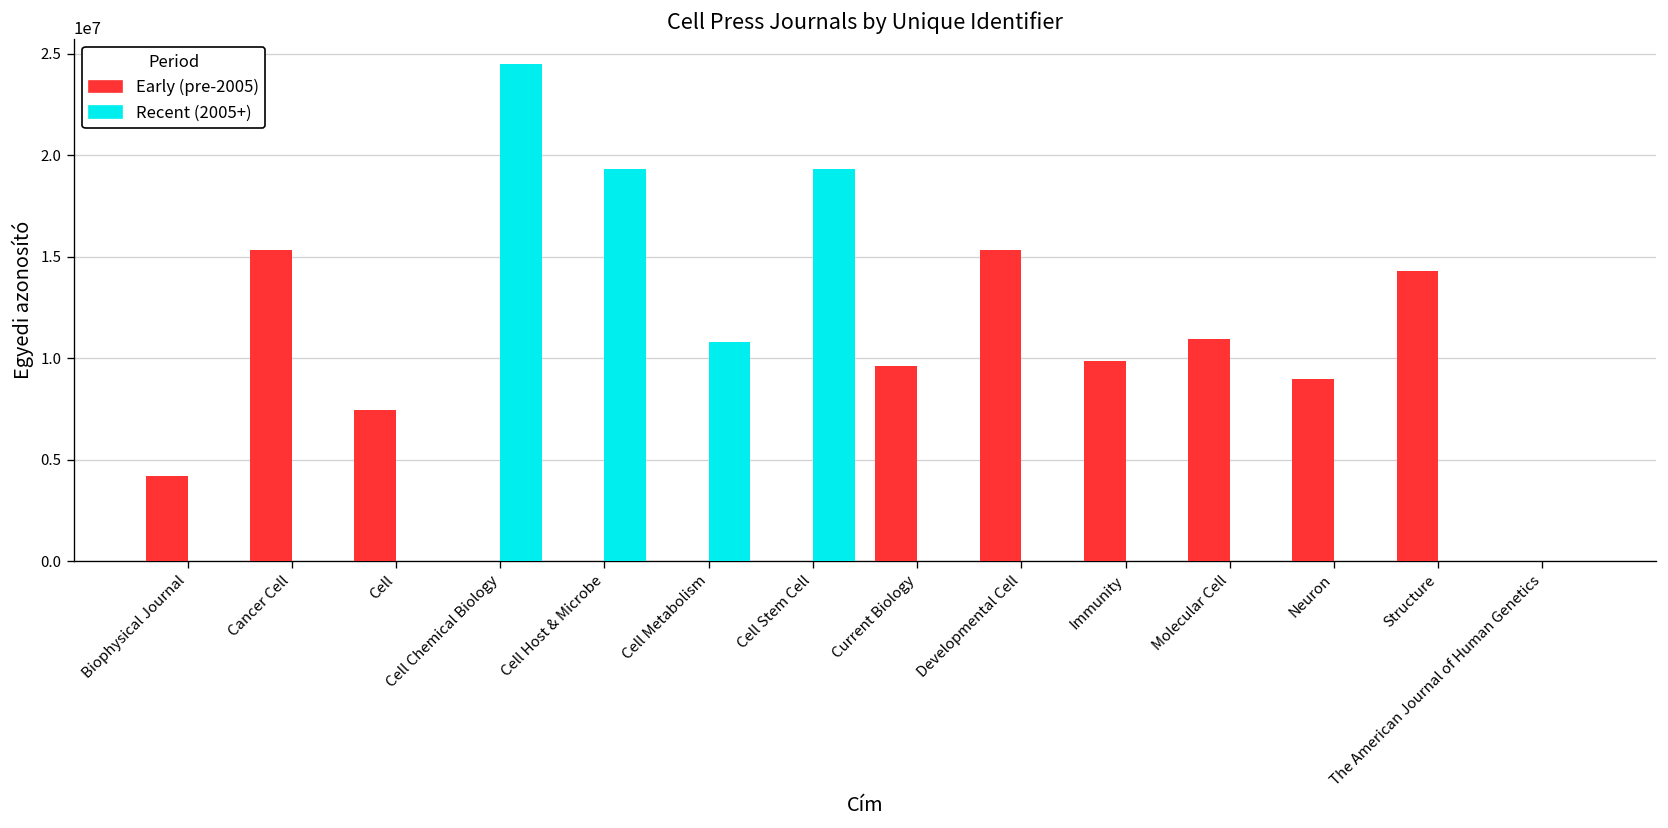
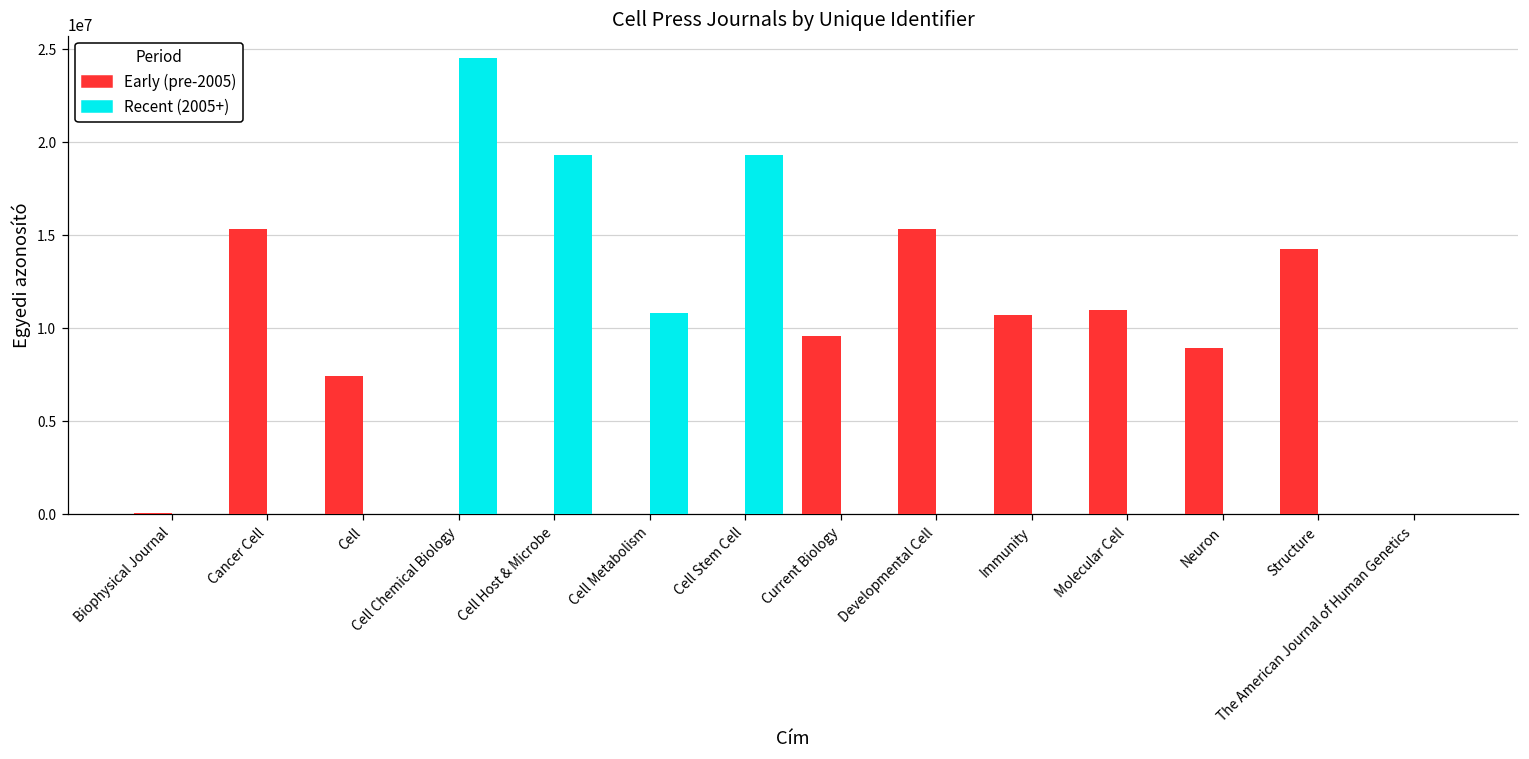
Early (pre-2005), Biophysical Journal: 4200000 -> 100000
Early (pre-2005), Immunity: 9900000 -> 10700000
